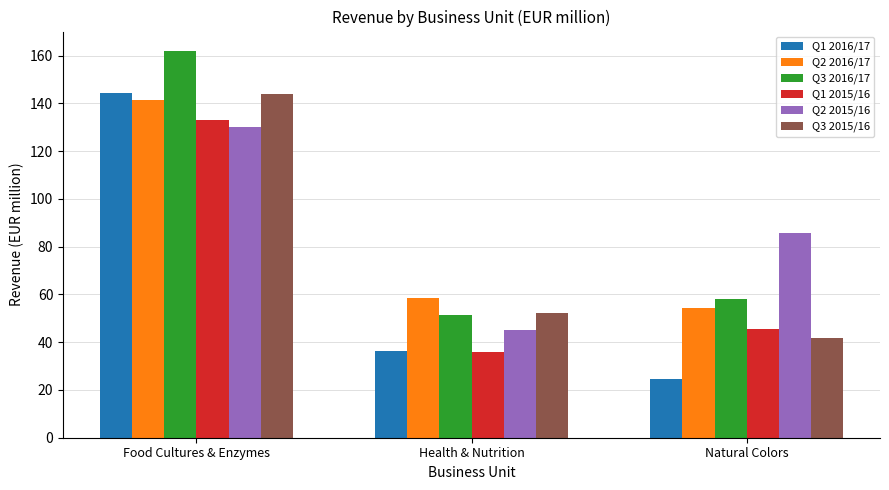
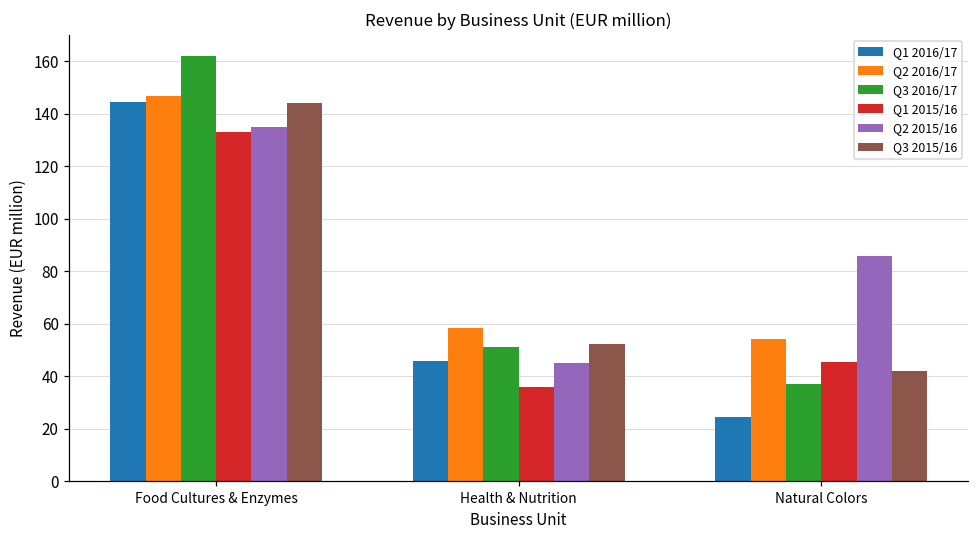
Q2 2016/17, Food Cultures & Enzymes: 141 -> 147
Q2 2015/16, Food Cultures & Enzymes: 130 -> 135
Q1 2016/17, Health & Nutrition: 36 -> 46
Q3 2016/17, Natural Colors: 58 -> 37
